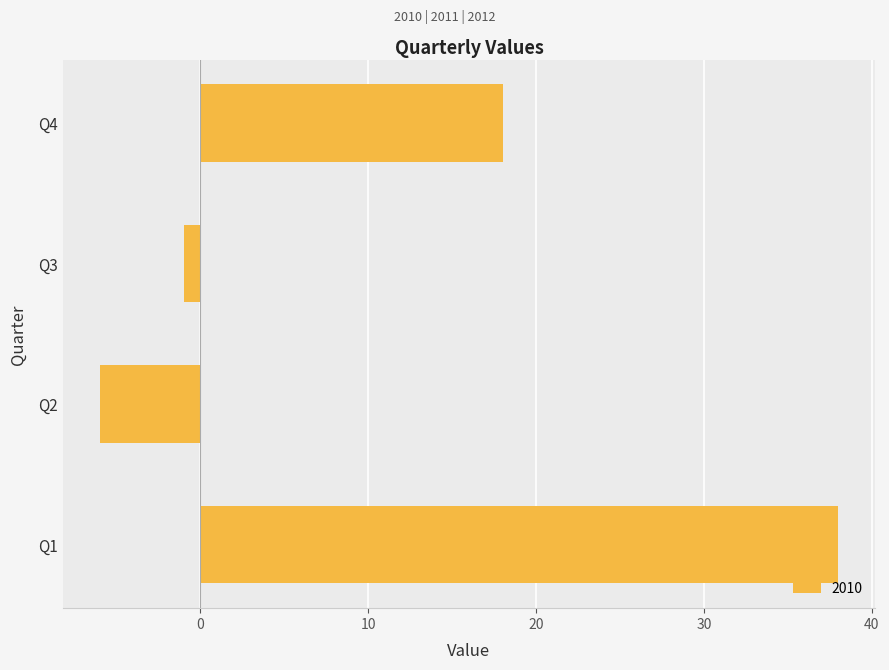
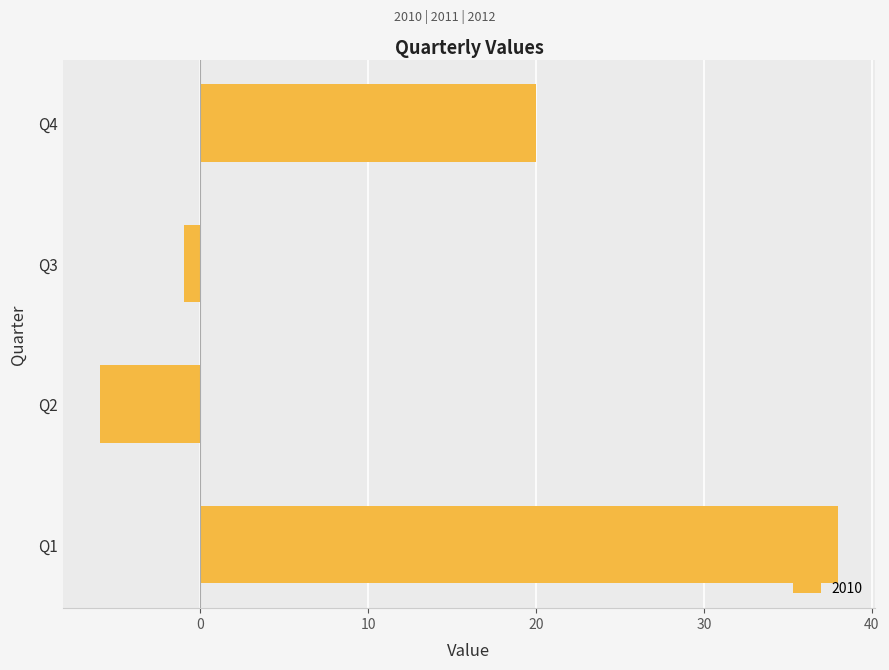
Q4: 18 -> 20
